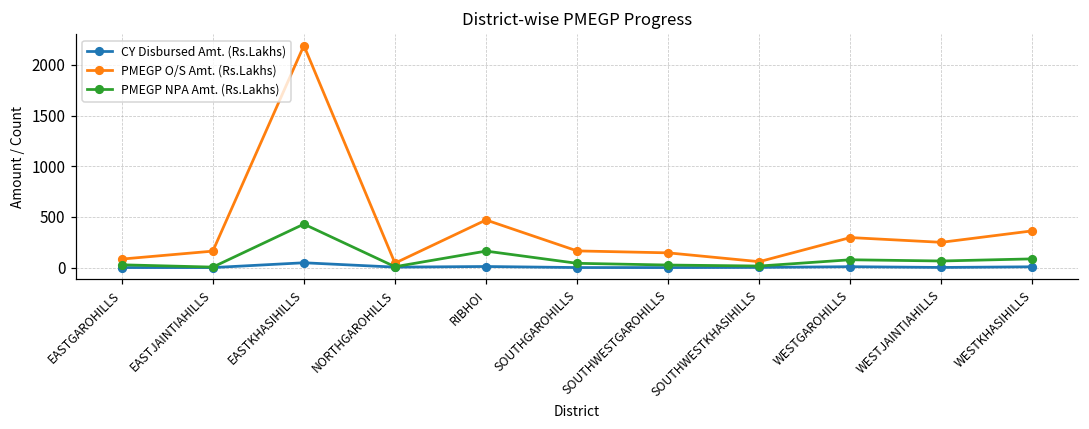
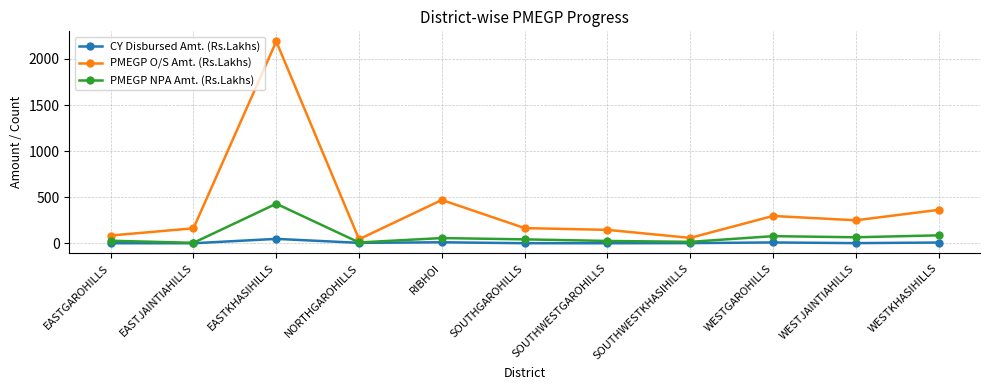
PMEGP NPA Amt. (Rs.Lakhs), RIBHOI: 200 -> 100
